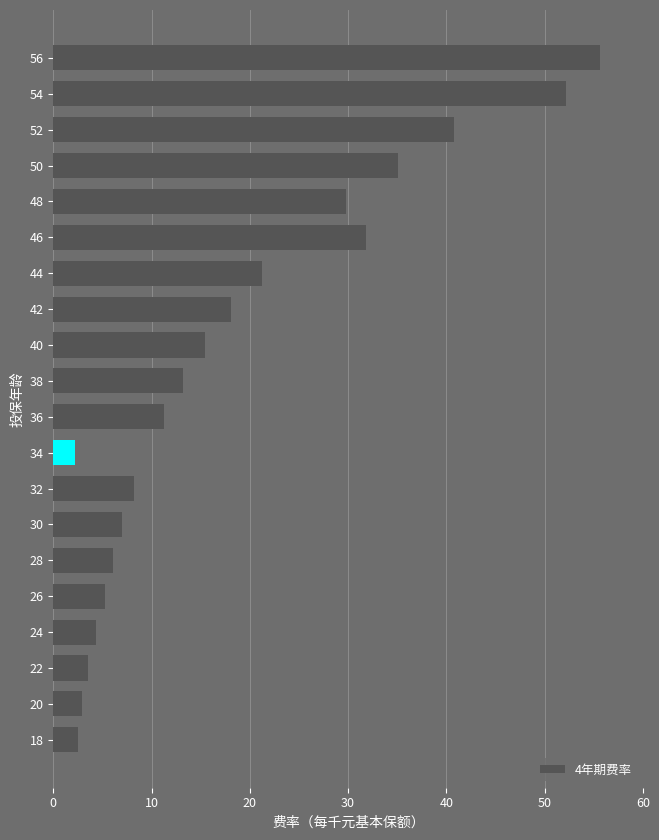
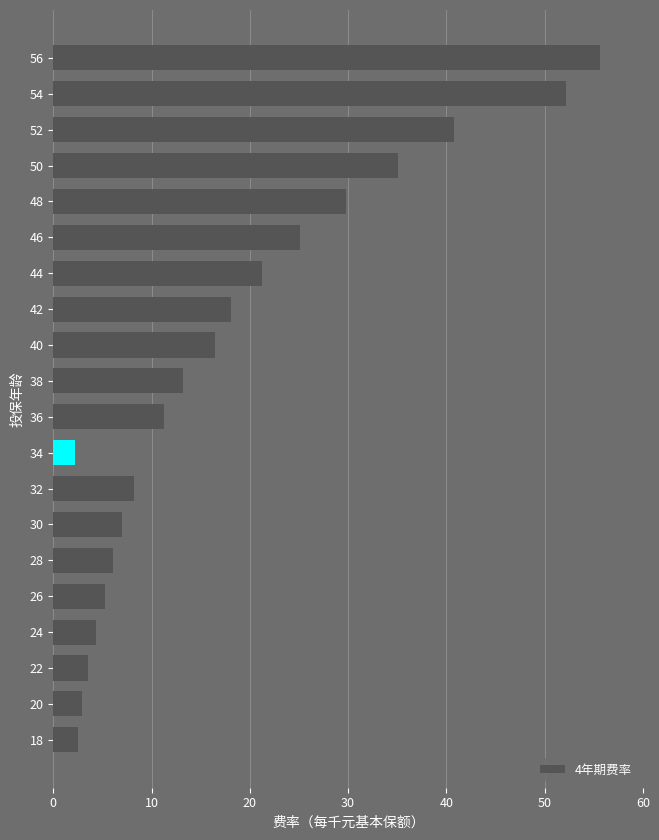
46: 32 -> 25
40: 15 -> 16
